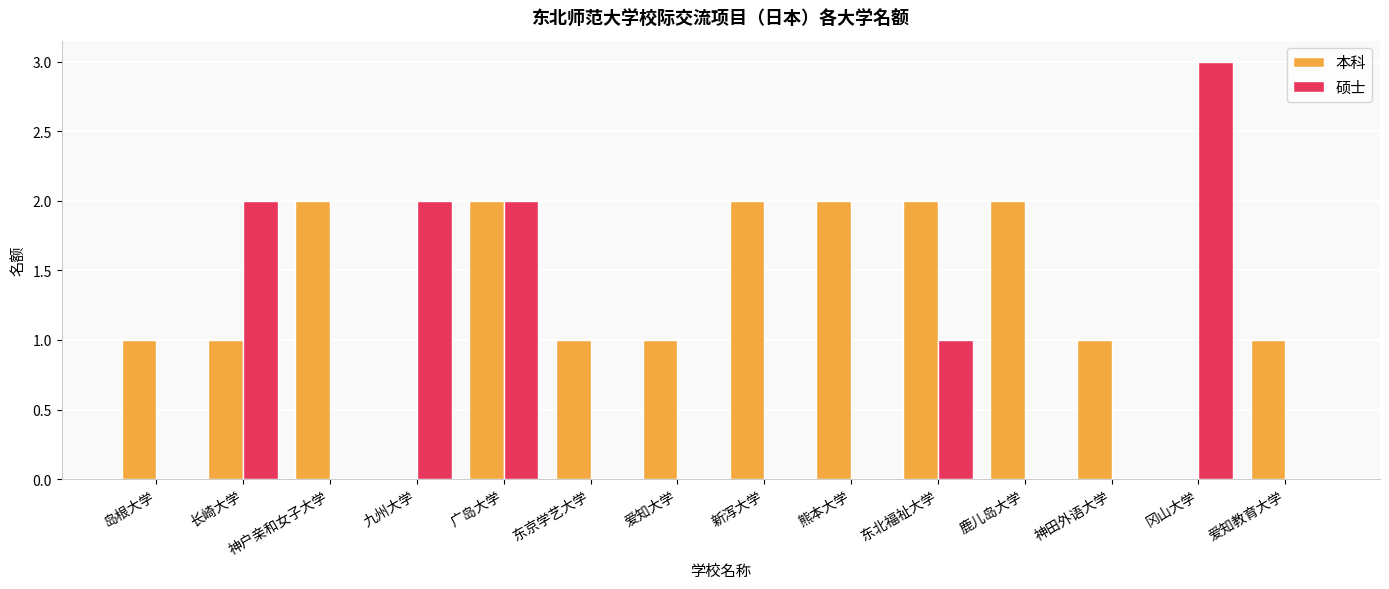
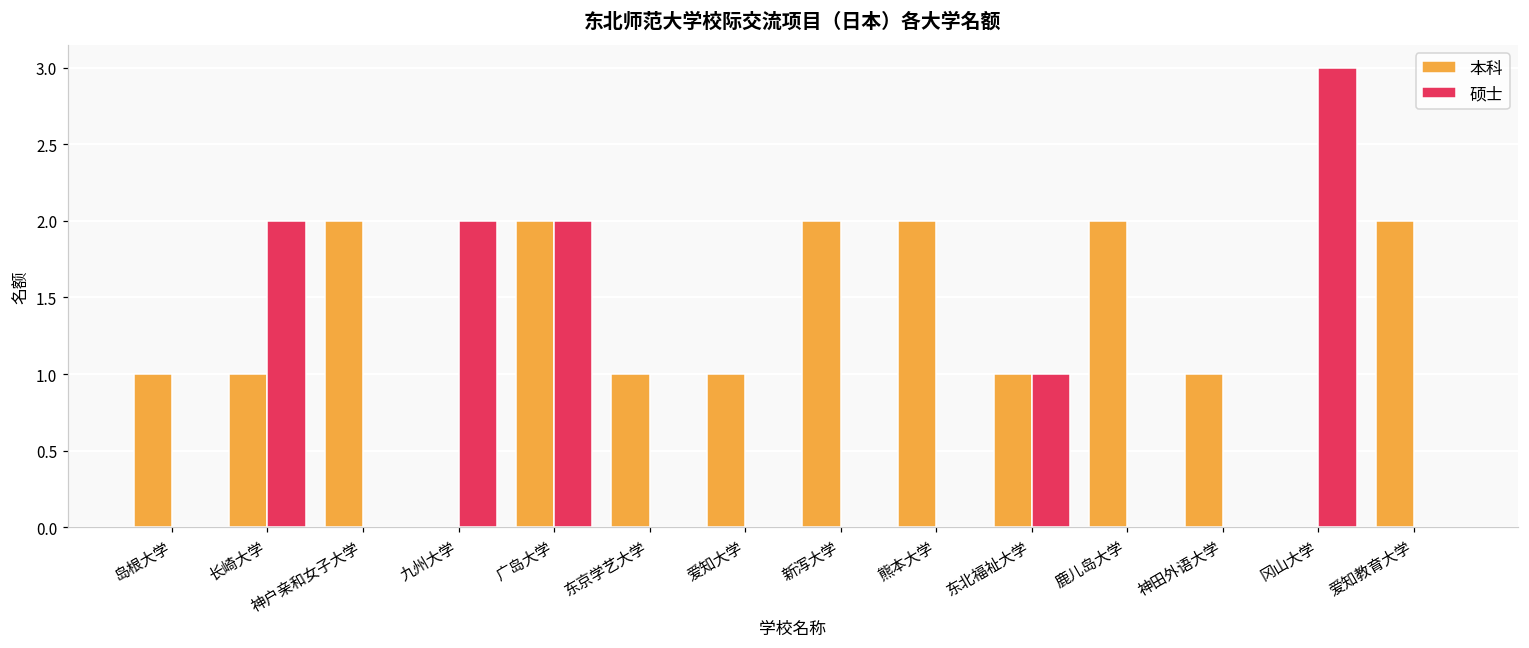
本科, 东北福祉大学: 2 -> 1
本科, 爱知教育大学: 1 -> 2
